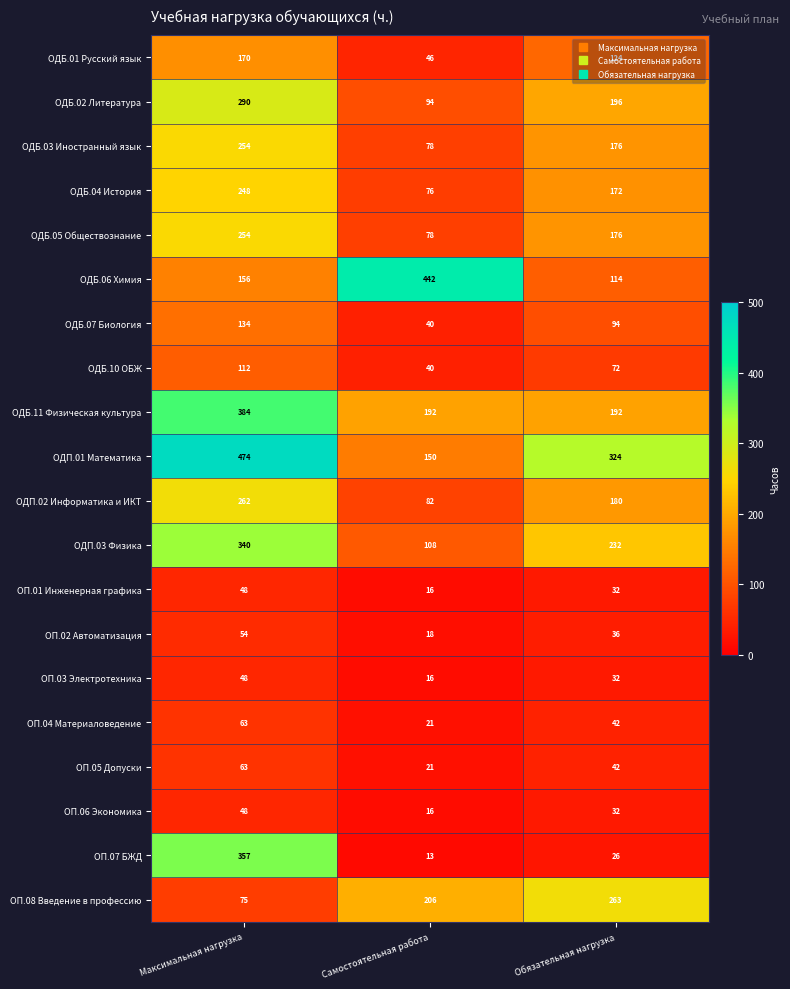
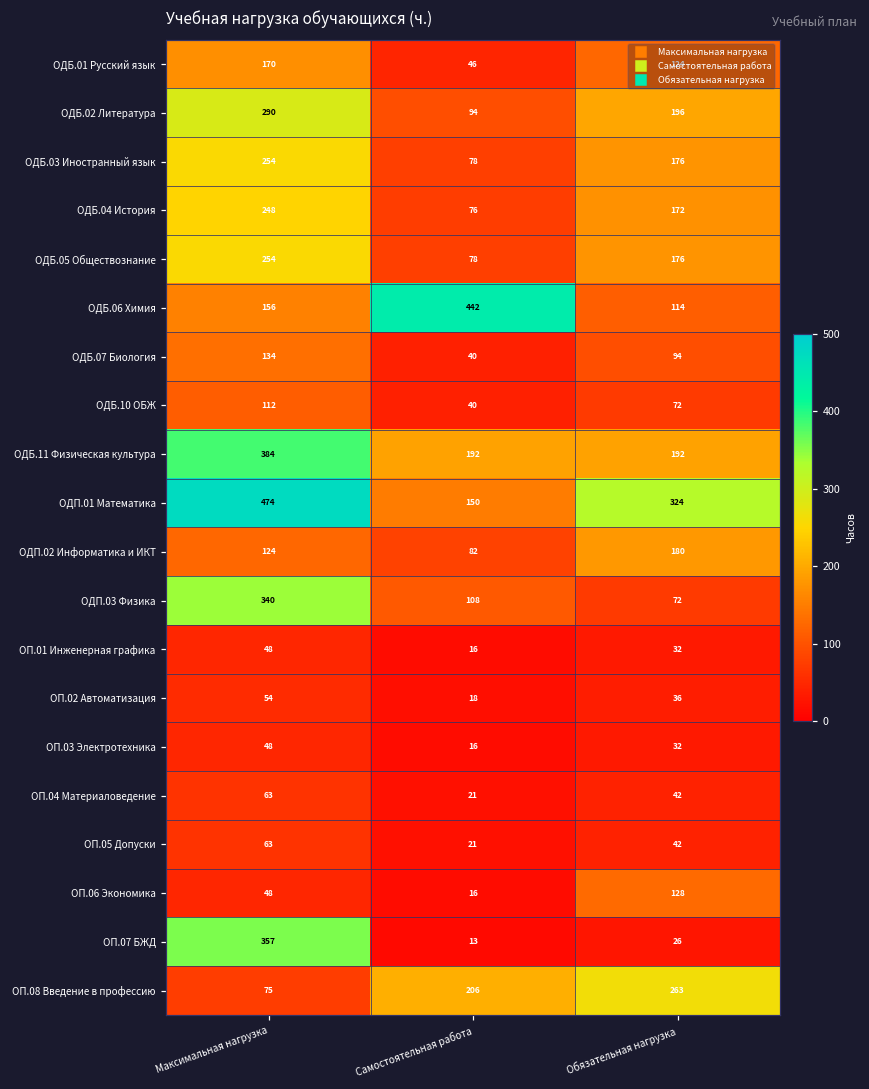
ОДП.02 Информатика и ИКТ, Максимальная нагрузка: 262 -> 124
ОДП.03 Физика, Обязательная нагрузка: 232 -> 72
ОП.06 Экономика, Обязательная нагрузка: 32 -> 128
